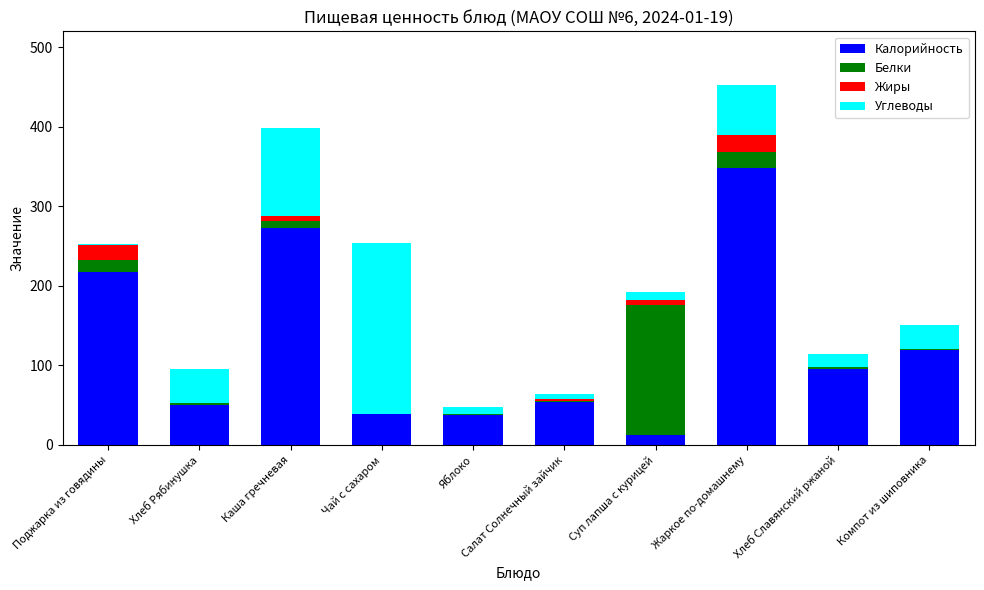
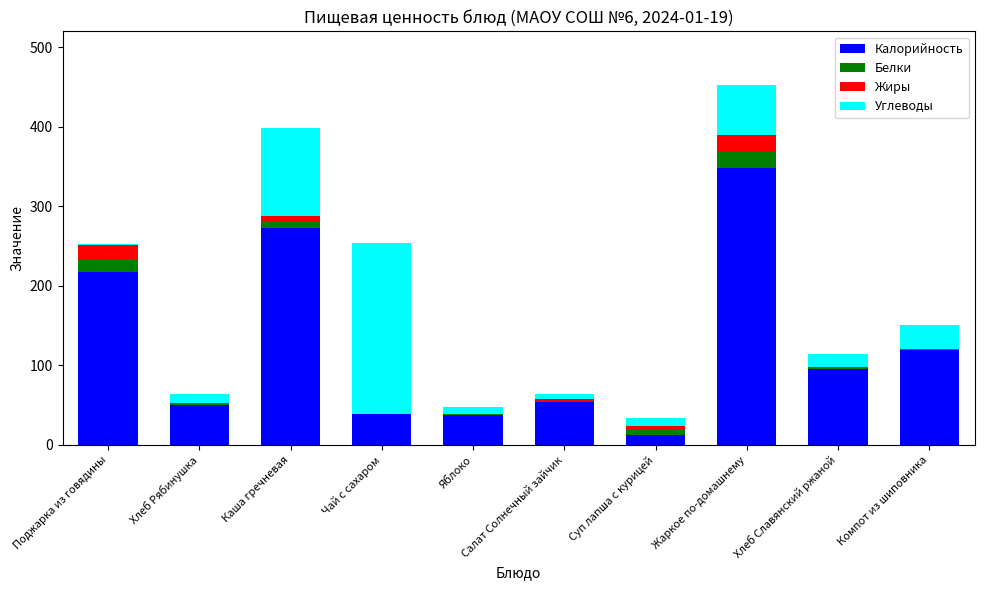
Углеводы, Хлеб Рябинушка: 40 -> 10
Белки, Суп лапша с курицей: 160 -> 10
